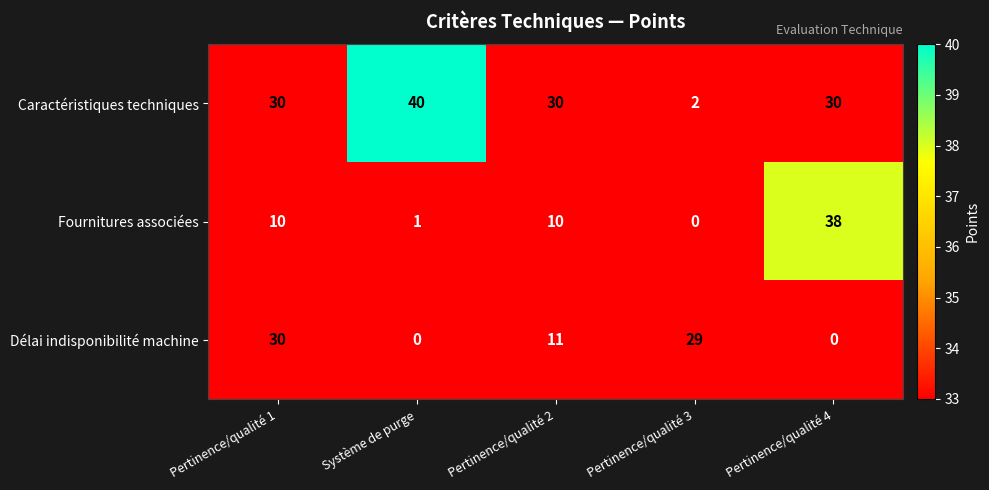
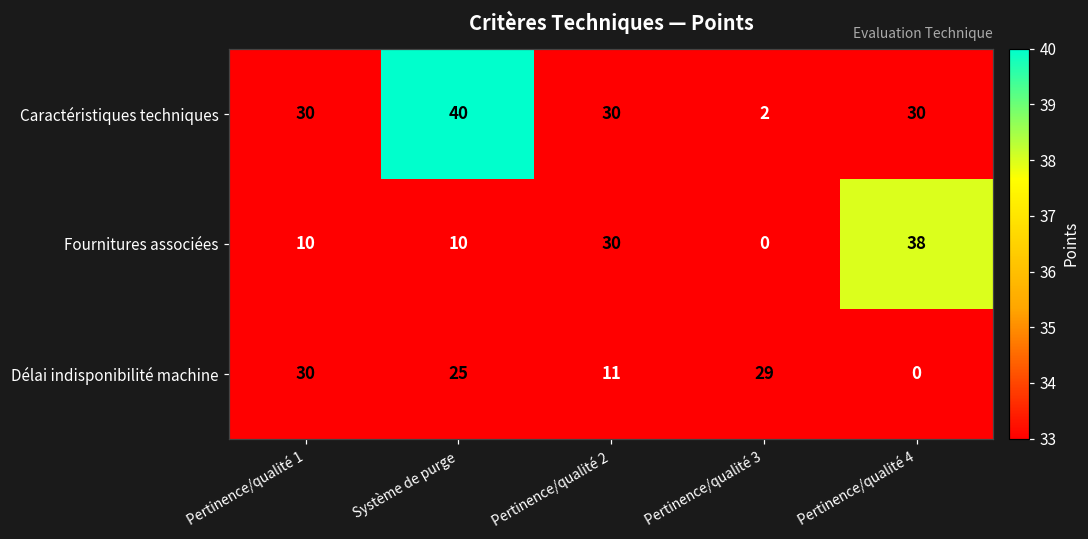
Fournitures associées, Système de purge: 1 -> 10
Fournitures associées, Pertinence/qualité 2: 10 -> 30
Délai indisponibilité machine, Système de purge: 0 -> 25
